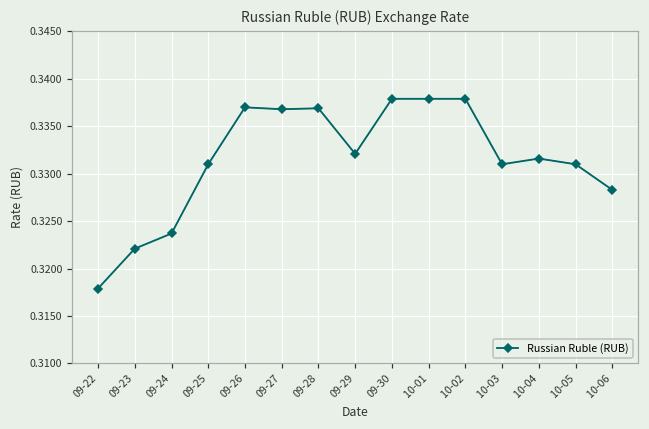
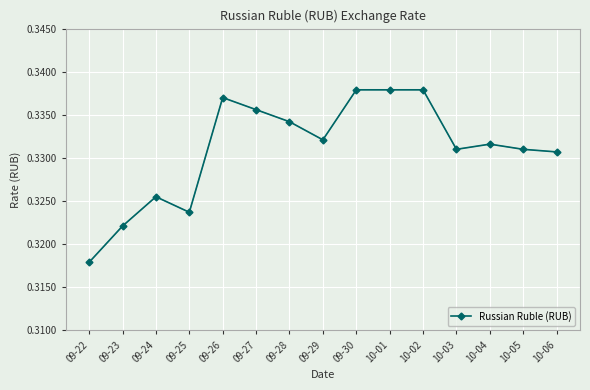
09-24: 0.324 -> 0.326
09-25: 0.331 -> 0.324
09-27: 0.337 -> 0.336
09-28: 0.337 -> 0.334
10-06: 0.328 -> 0.331
